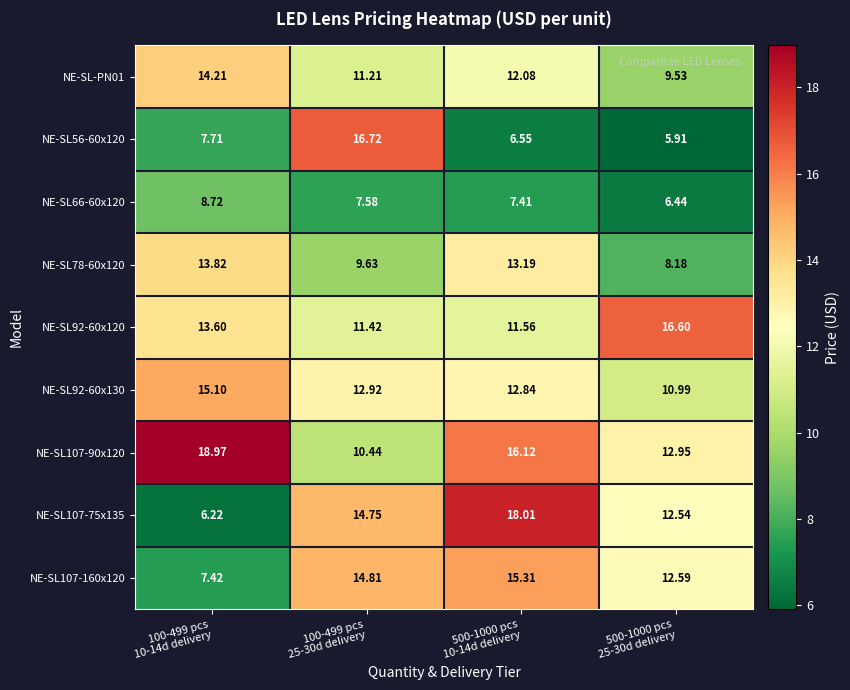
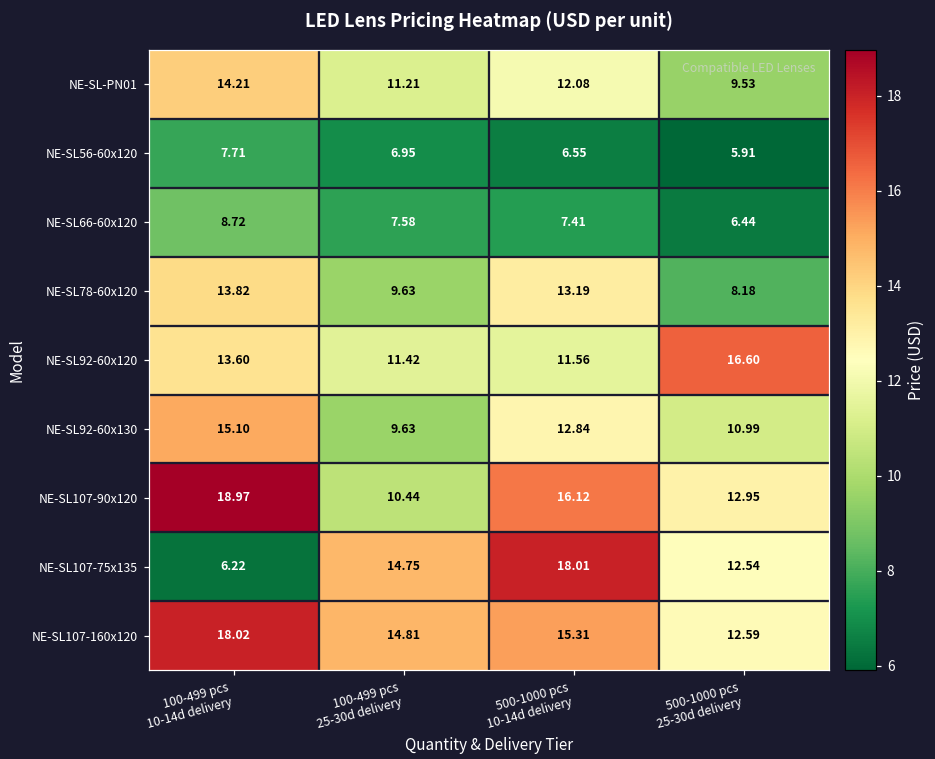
NE-SL56-60x120, 100-499 pcs 25-30d delivery: 16.72 -> 6.95
NE-SL92-60x130, 100-499 pcs 25-30d delivery: 12.92 -> 9.63
NE-SL107-160x120, 100-499 pcs 10-14d delivery: 7.42 -> 18.02
